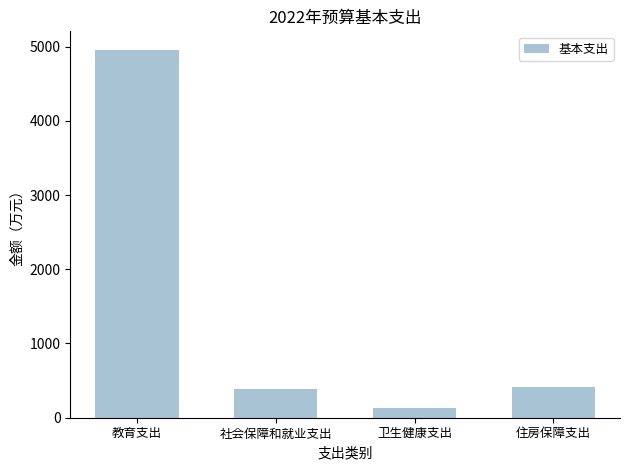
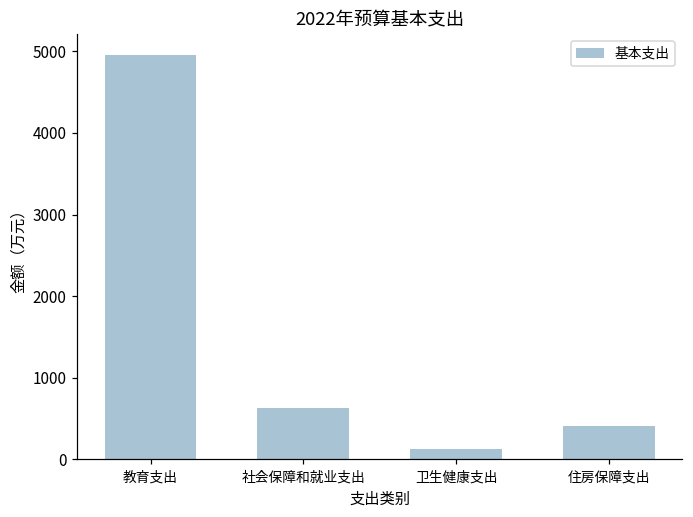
社会保障和就业支出: 400 -> 600
